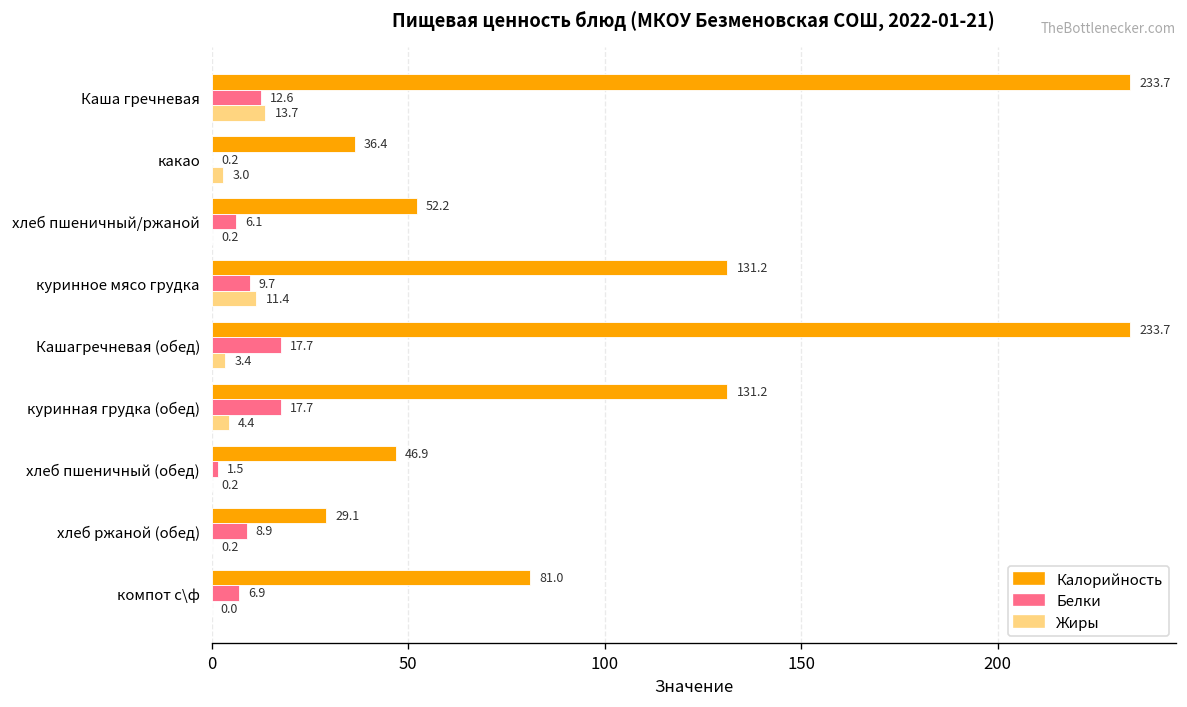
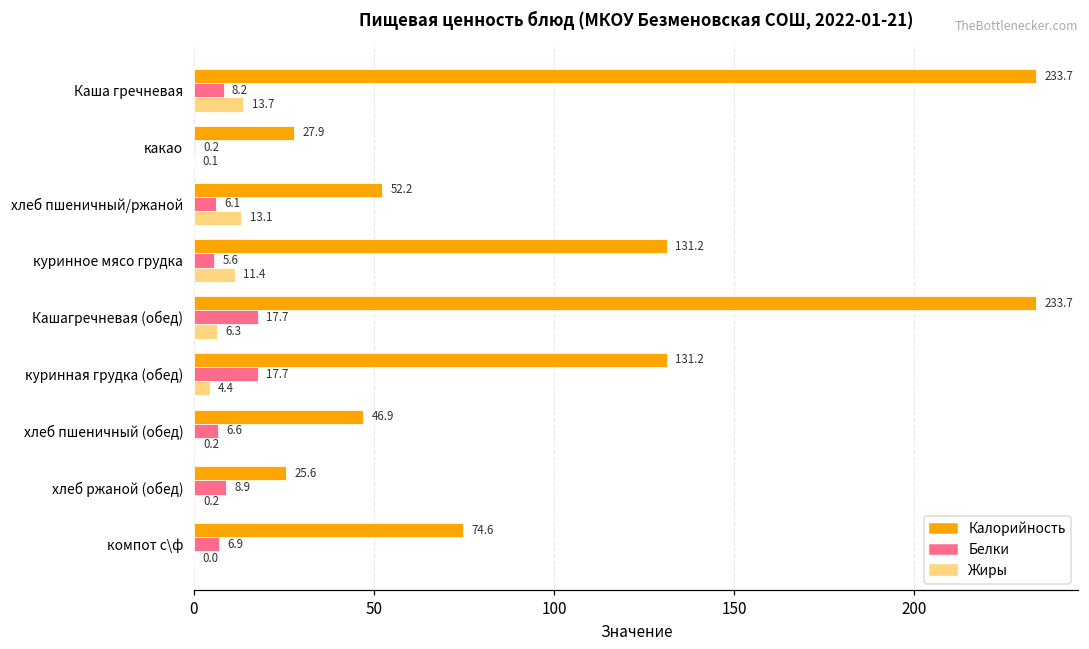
Белки, Каша гречневая: 12.6 -> 8.2
Калорийность, какао: 36.4 -> 27.9
Жиры, какао: 3.0 -> 0.1
Жиры, хлеб пшеничный/ржаной: 0.2 -> 13.1
Белки, куринное мясо грудка: 9.7 -> 5.6
Жиры, Кашагречневая (обед): 3.4 -> 6.3
Белки, хлеб пшеничный (обед): 1.5 -> 6.6
Калорийность, хлеб ржаной (обед): 29.1 -> 25.6
Калорийность, компот с\ф: 81.0 -> 74.6
